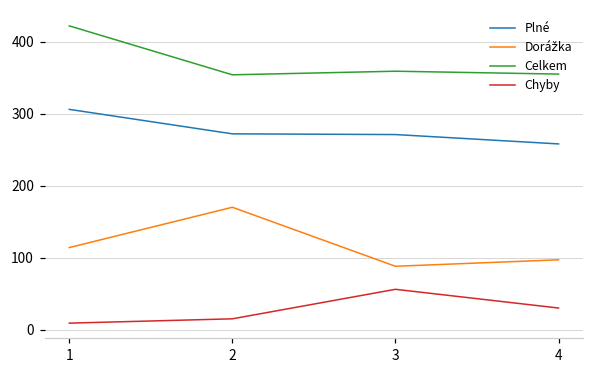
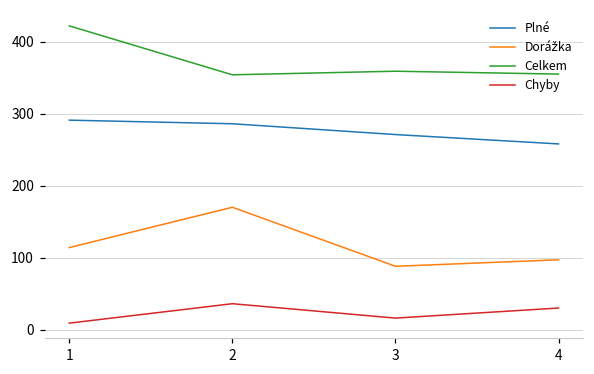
Plné, 1: 310 -> 290
Plné, 2: 270 -> 290
Chyby, 2: 20 -> 40
Chyby, 3: 60 -> 20
